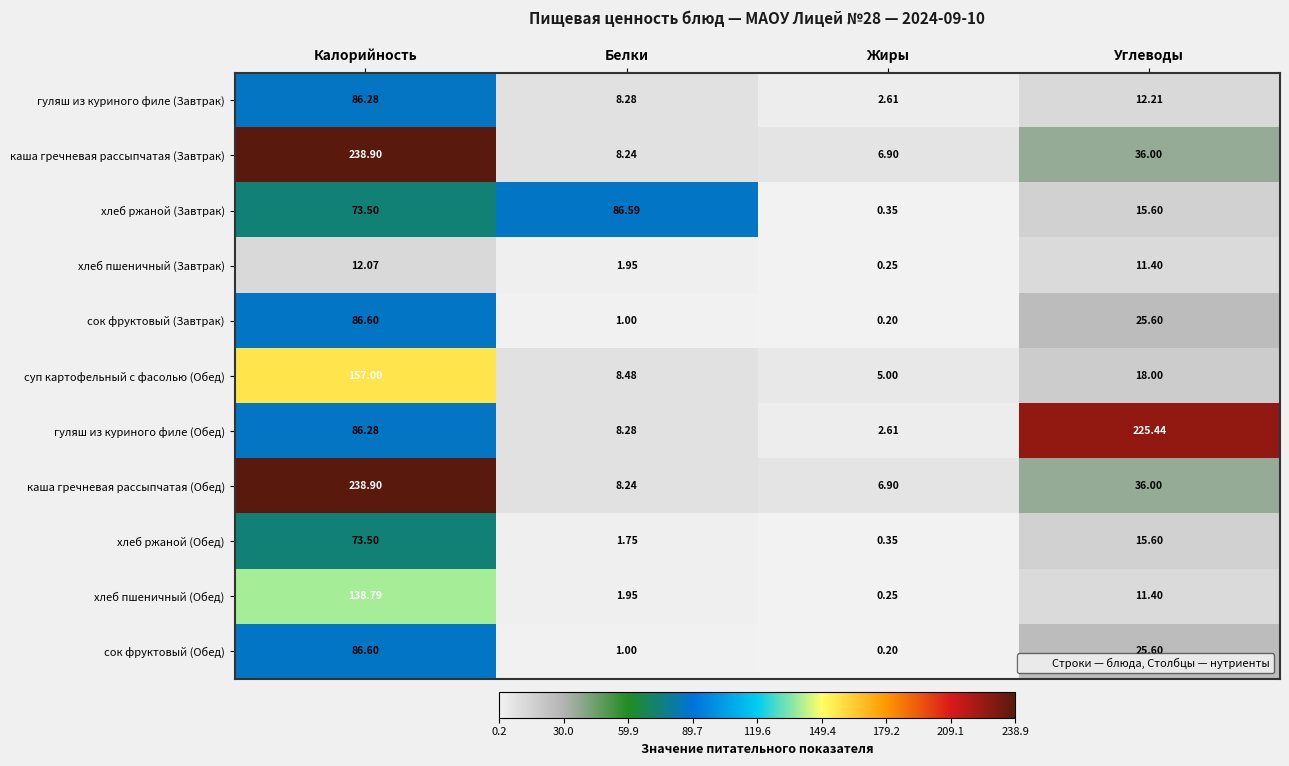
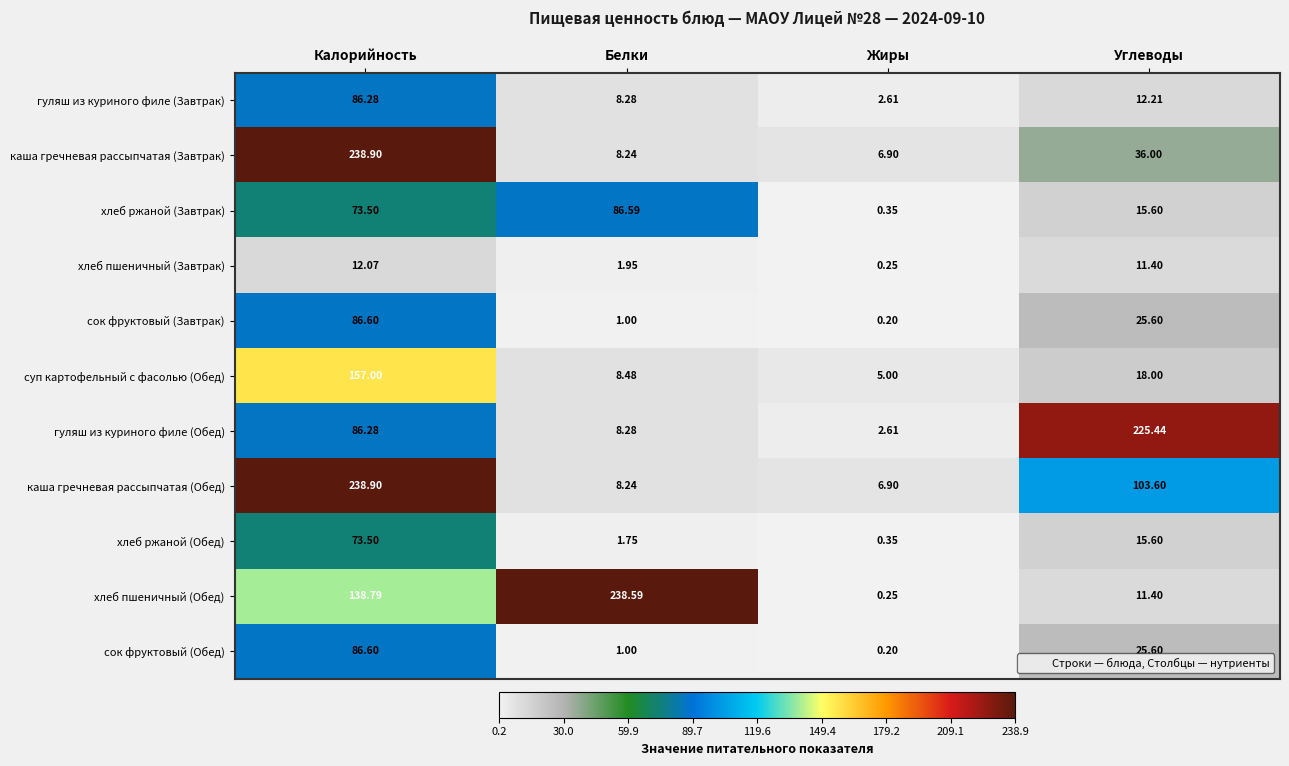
каша гречневая рассыпчатая (Обед), Углеводы: 36.00 -> 103.60
хлеб пшеничный (Обед), Белки: 1.95 -> 238.59
